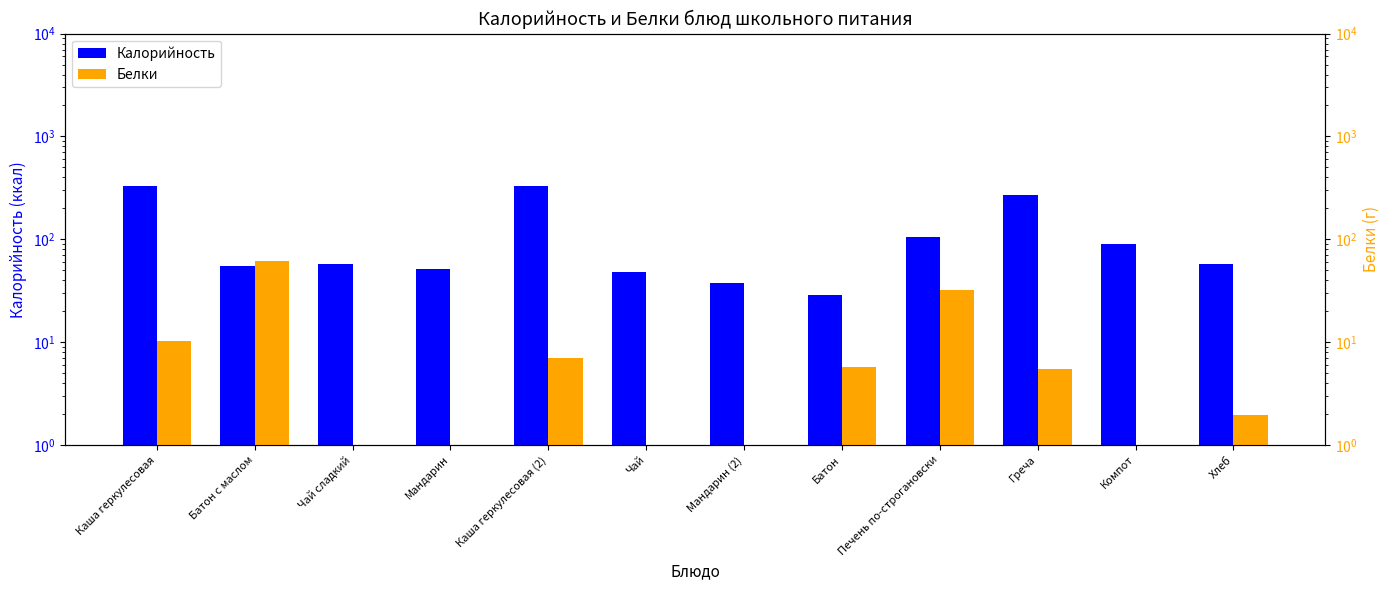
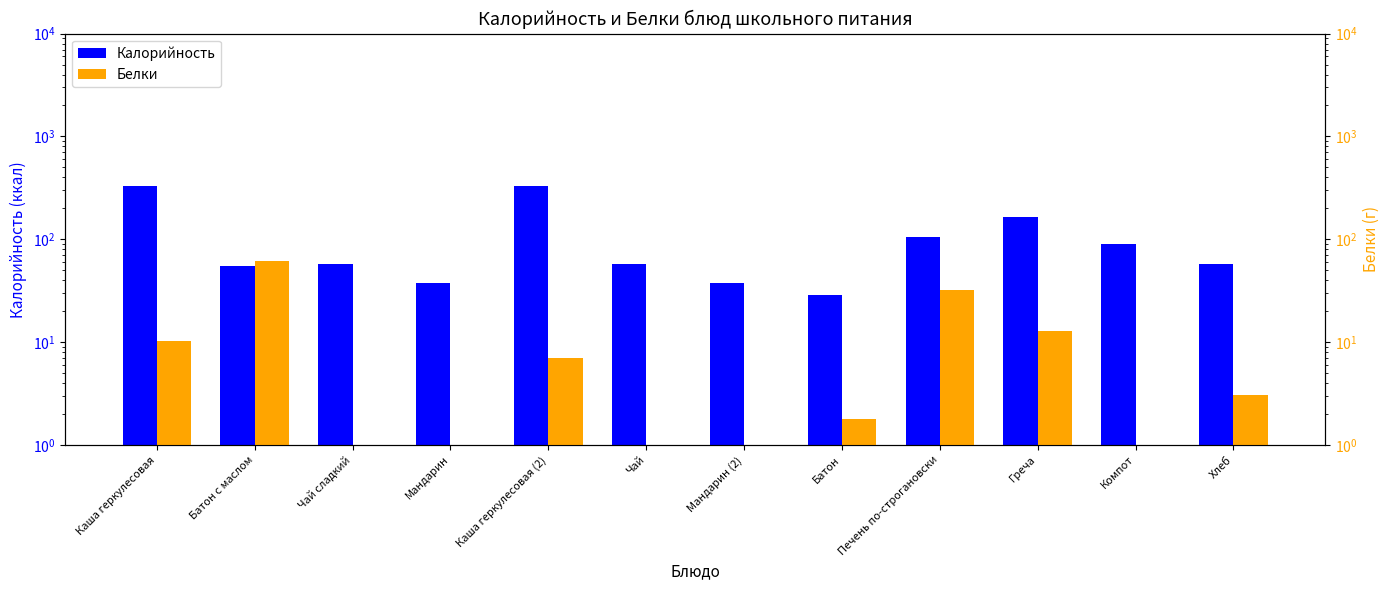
Калорийность, Мандарин: 50 -> 38
Калорийность, Чай: 50 -> 60
Калорийность, Греча: 270 -> 160
Белки, Батон: 6 -> 1.8
Белки, Греча: 6 -> 13
Белки, Хлеб: 2.0 -> 3.0
